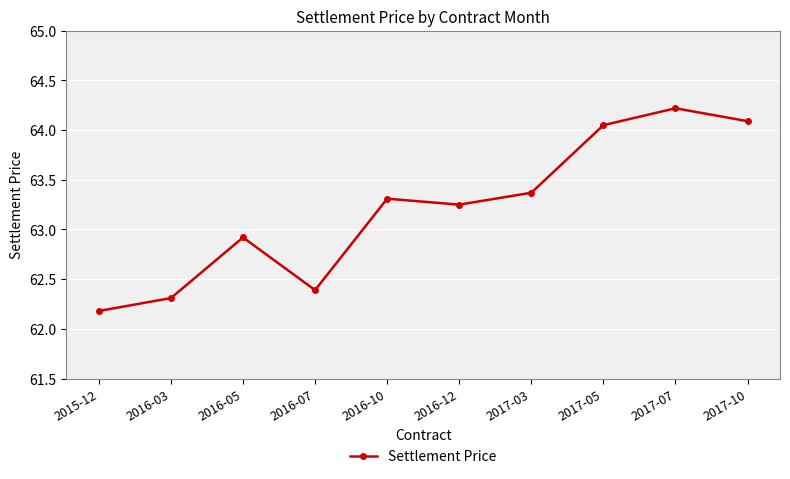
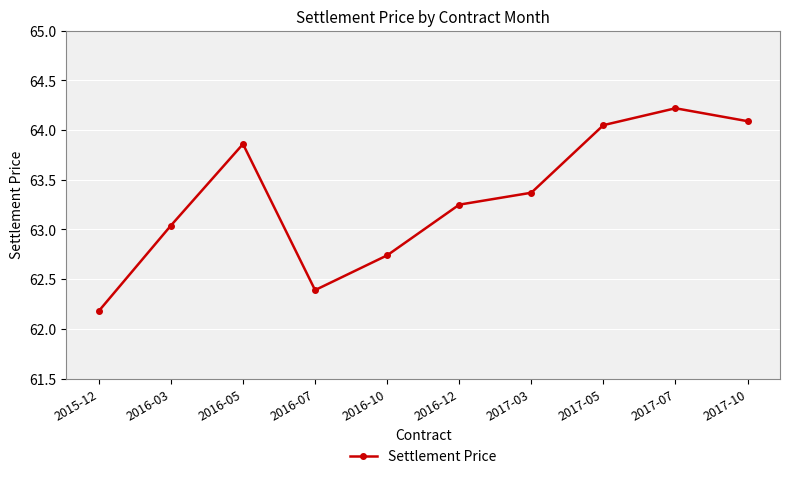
2016-03: 62.3 -> 63.0
2016-05: 62.9 -> 63.9
2016-10: 63.3 -> 62.7
